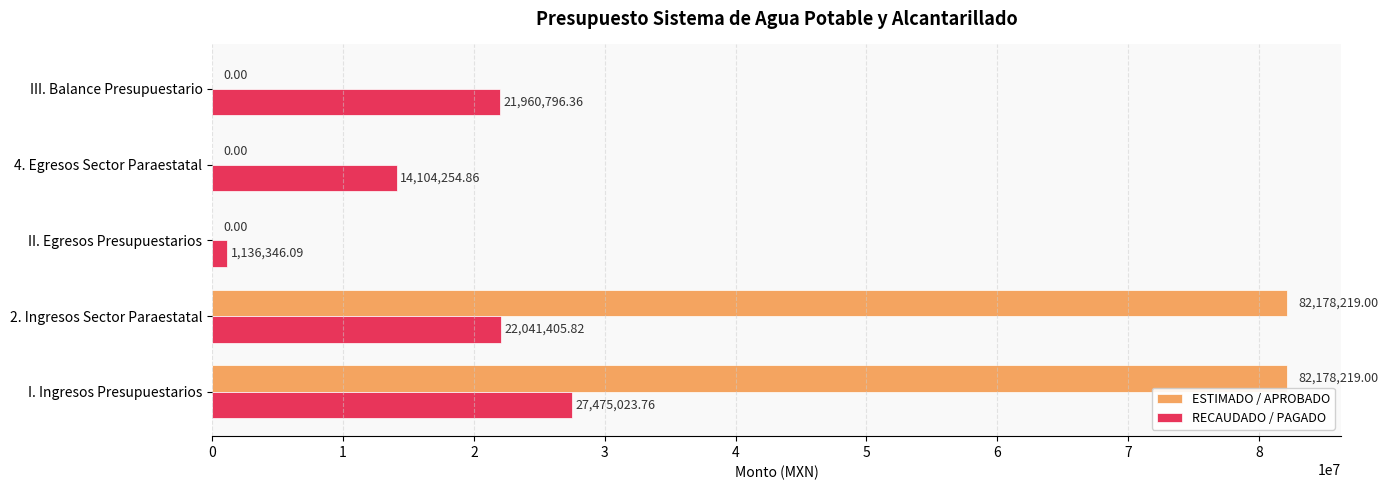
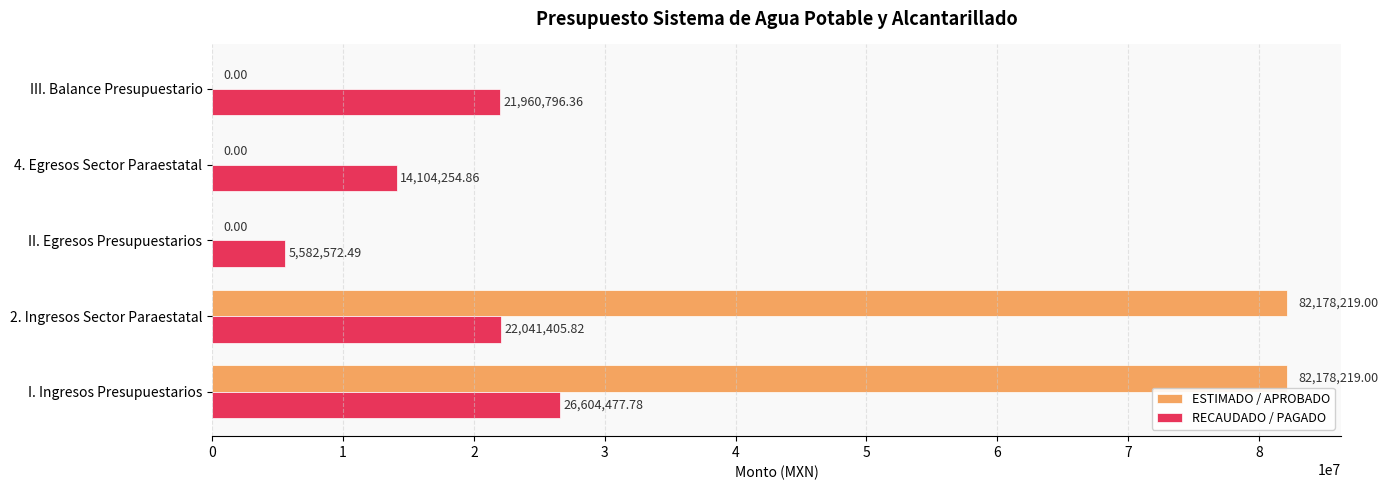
RECAUDADO / PAGADO, II. Egresos Presupuestarios: 1,136,346.09 -> 5,582,572.49
RECAUDADO / PAGADO, I. Ingresos Presupuestarios: 27,475,023.76 -> 26,604,477.78
